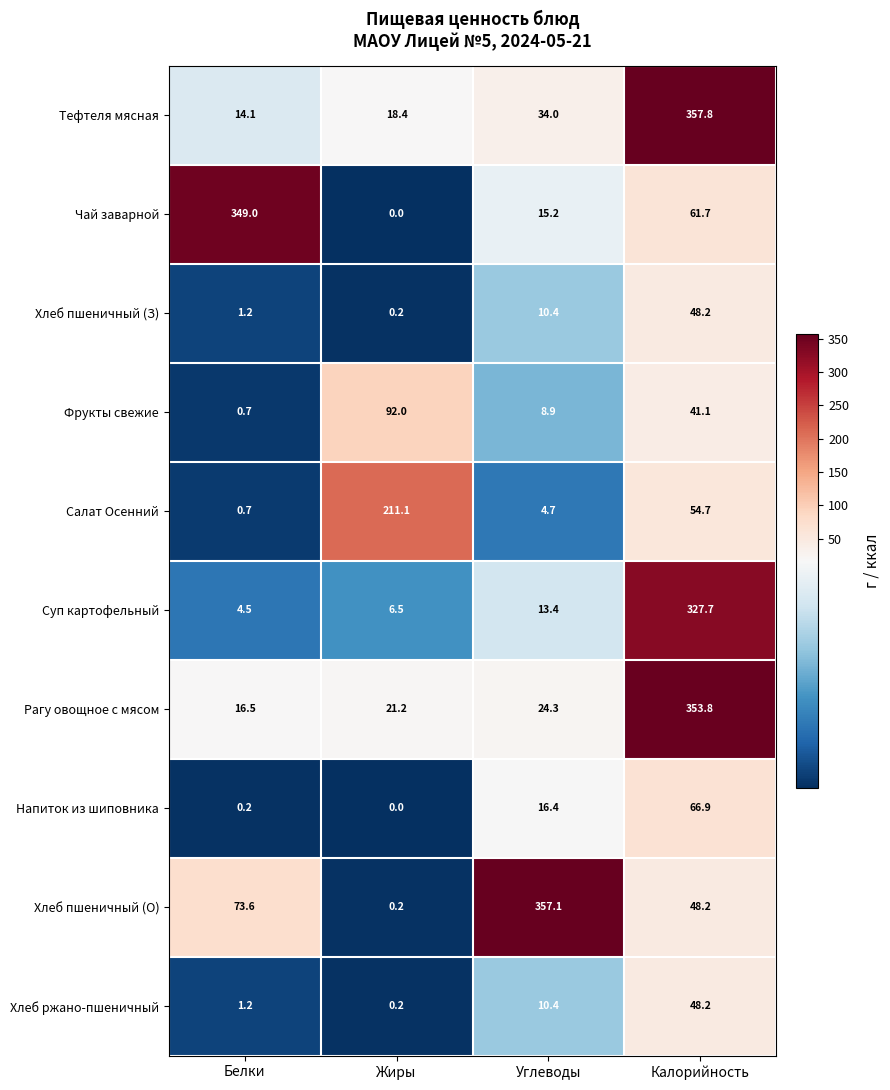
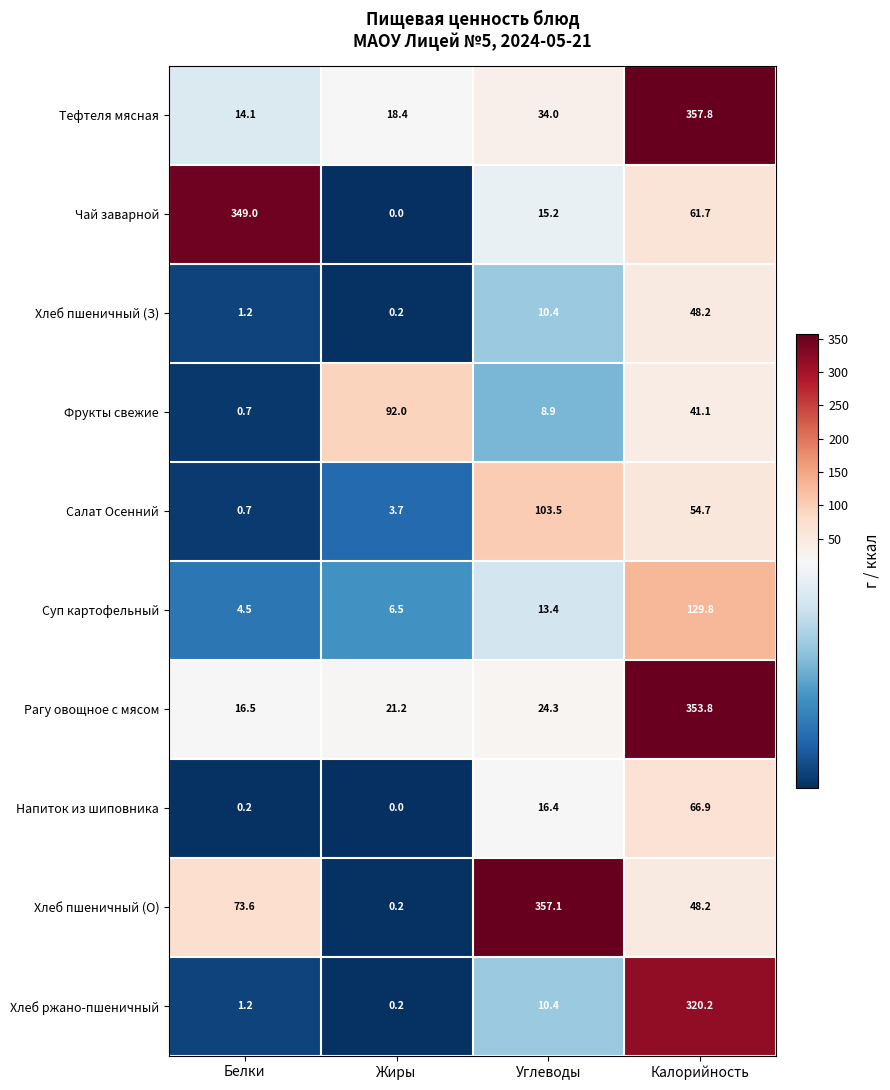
Салат Осенний, Жиры: 211.1 -> 3.7
Салат Осенний, Углеводы: 4.7 -> 103.5
Суп картофельный, Калорийность: 327.7 -> 129.8
Хлеб ржано-пшеничный, Калорийность: 48.2 -> 320.2
